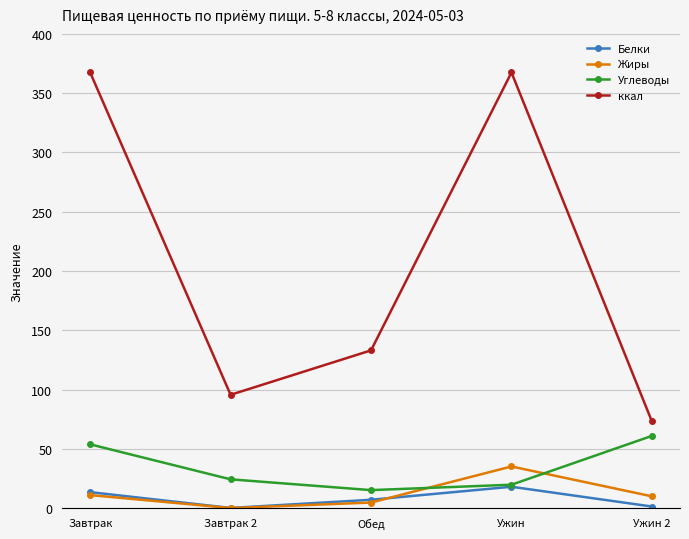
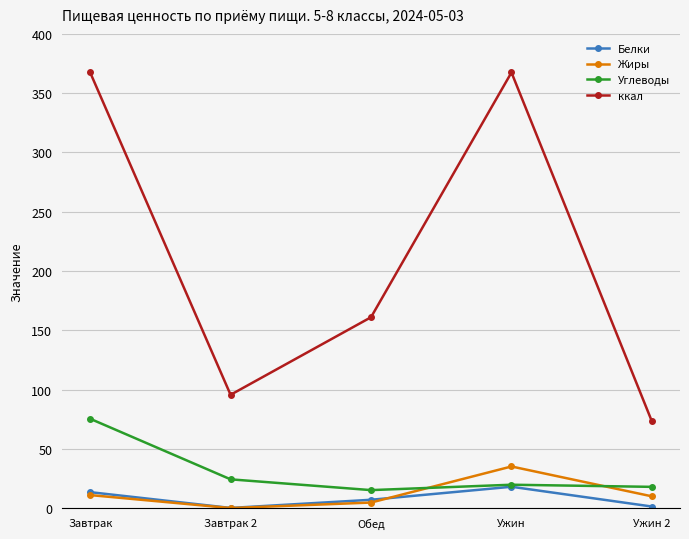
Углеводы, Завтрак: 54 -> 75
ккал, Обед: 133 -> 161
Углеводы, Ужин 2: 61 -> 18
